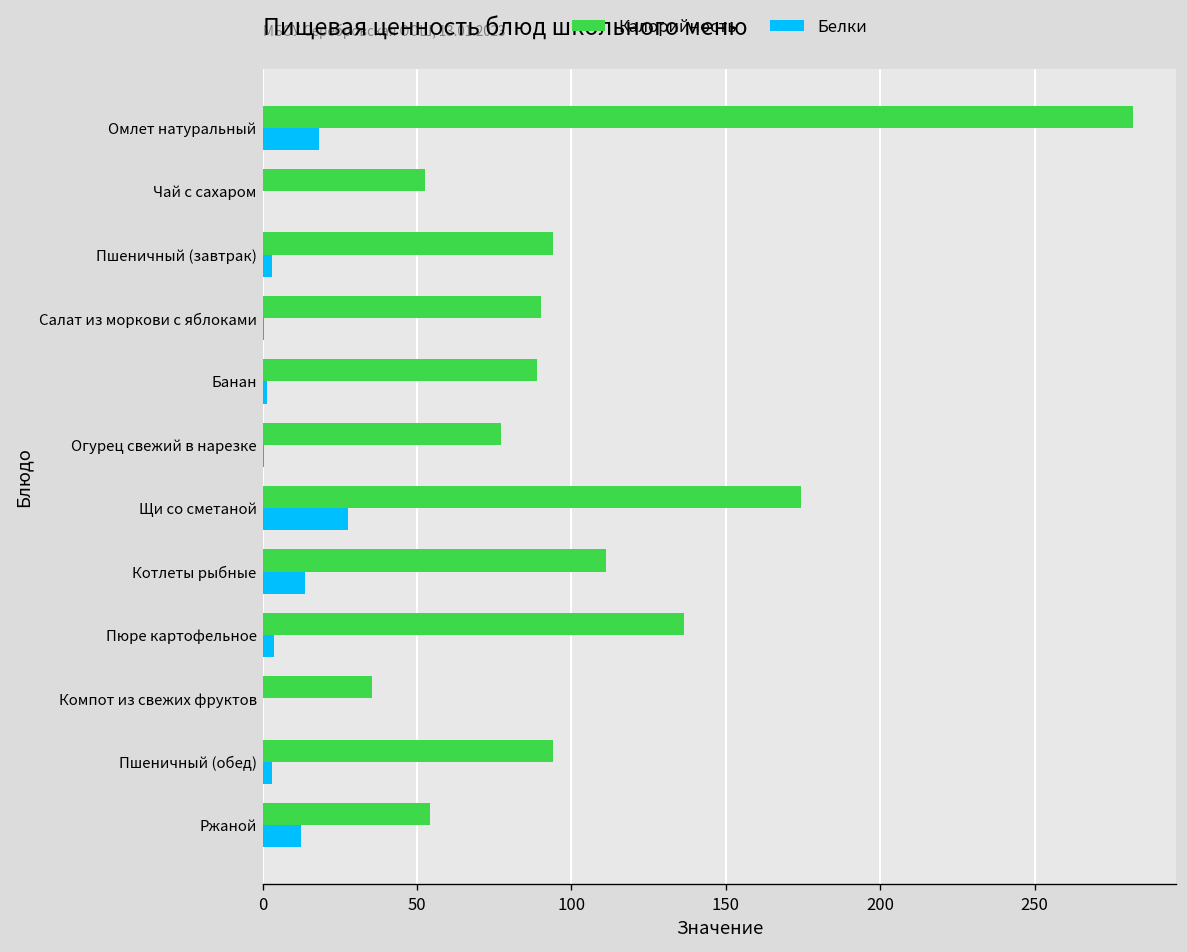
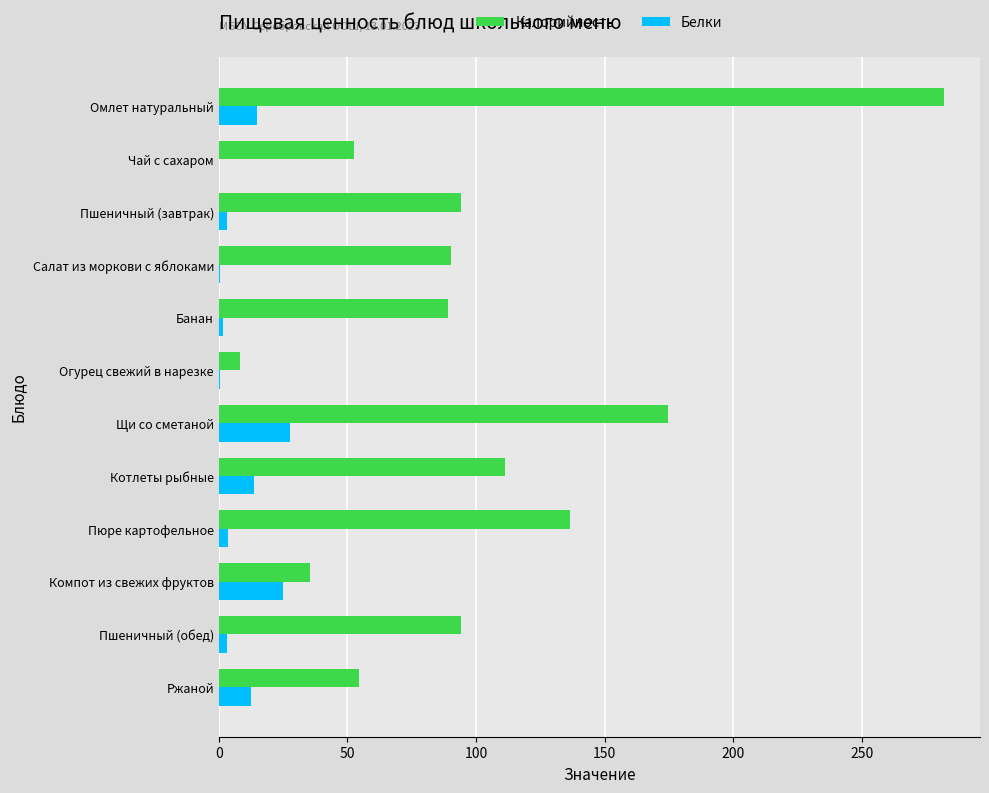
Белки, Омлет натуральный: 18 -> 15
Калорийность, Огурец свежий в нарезке: 77 -> 8
Белки, Компот из свежих фруктов: 0 -> 25
